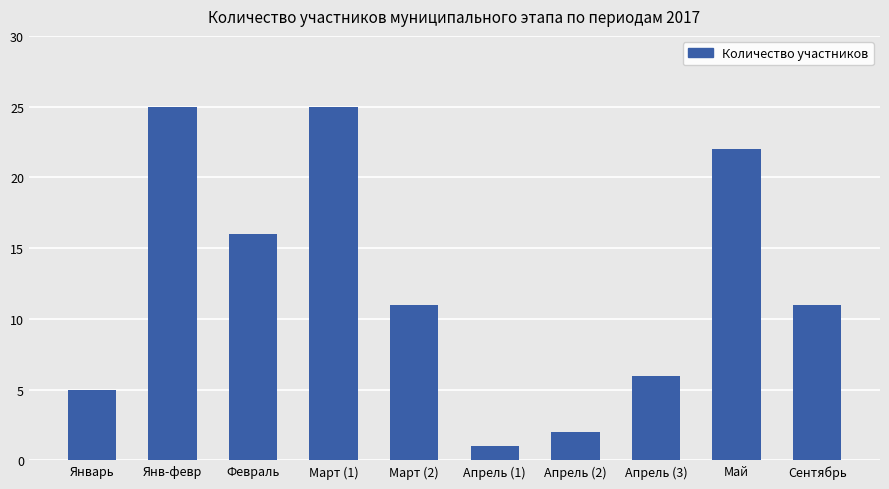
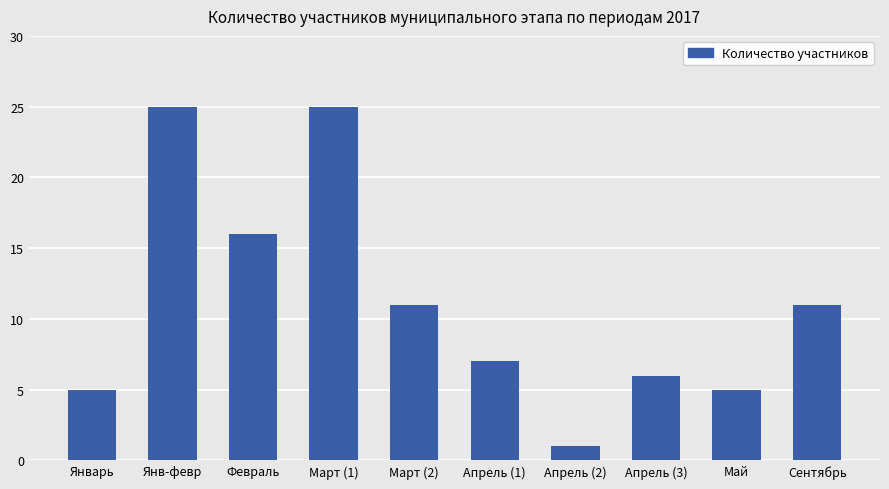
Апрель (1): 1 -> 7
Апрель (2): 2 -> 1
Май: 22 -> 5
